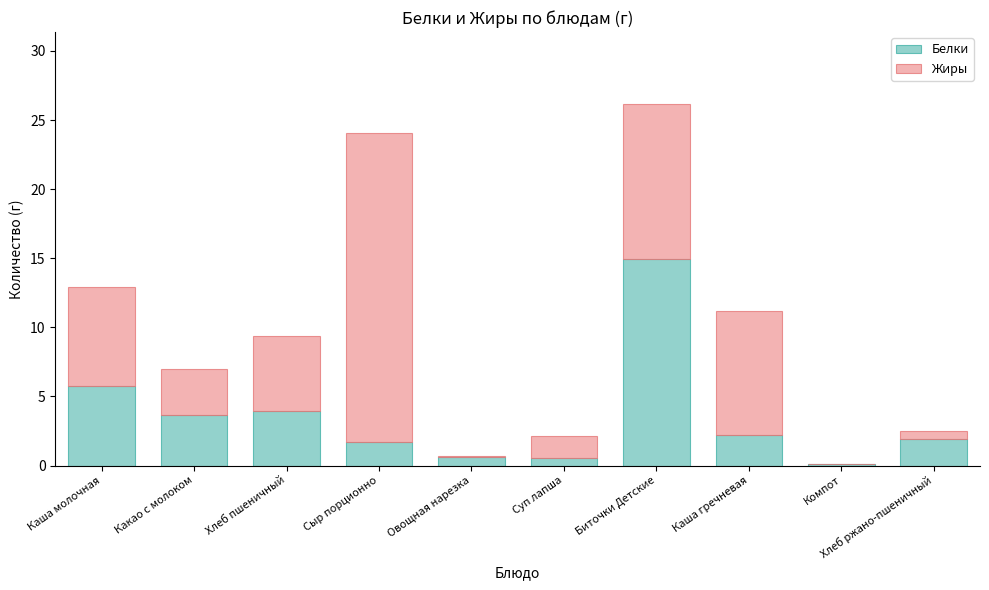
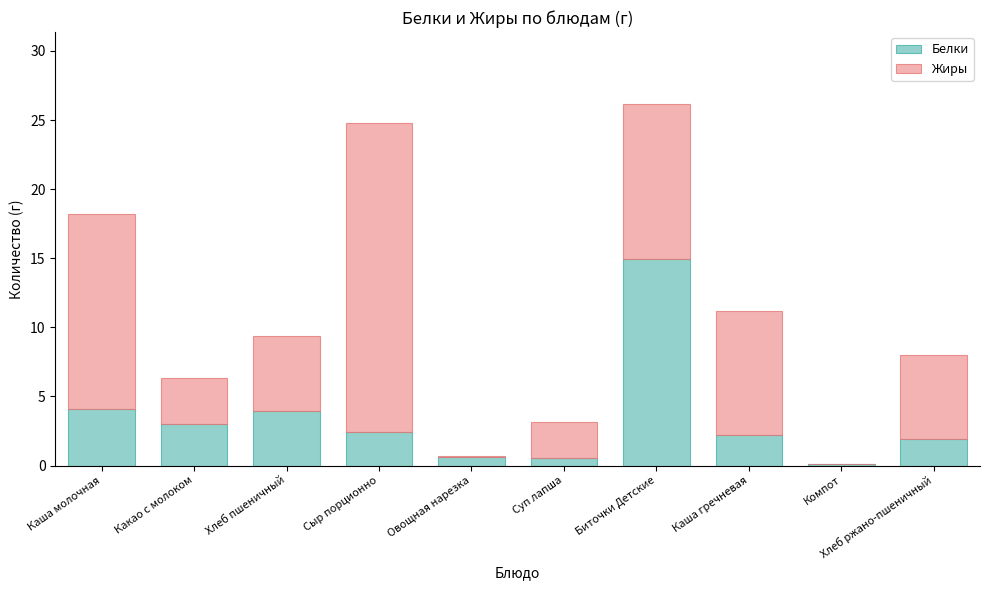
Белки, Каша молочная: 5.7 -> 4.1
Жиры, Каша молочная: 7.2 -> 14.1
Белки, Какао с молоком: 3.6 -> 3.0
Белки, Сыр порционно: 1.7 -> 2.5
Жиры, Суп лапша: 1.6 -> 2.6
Жиры, Хлеб ржано-пшеничный: 0.6 -> 6.0
